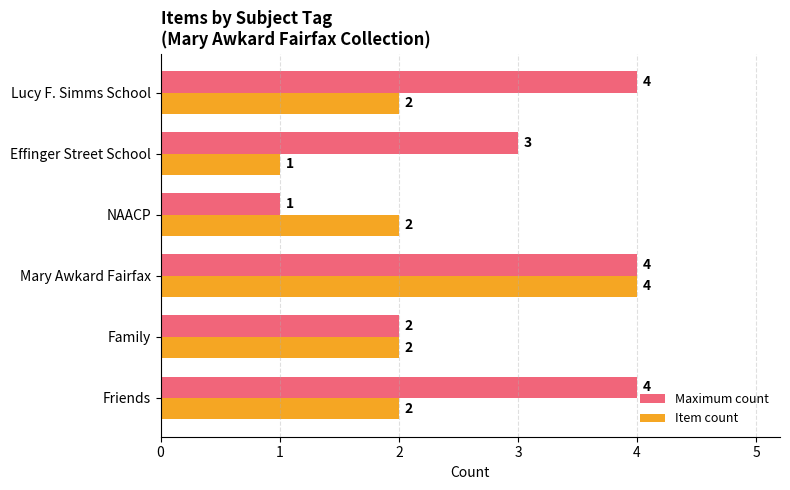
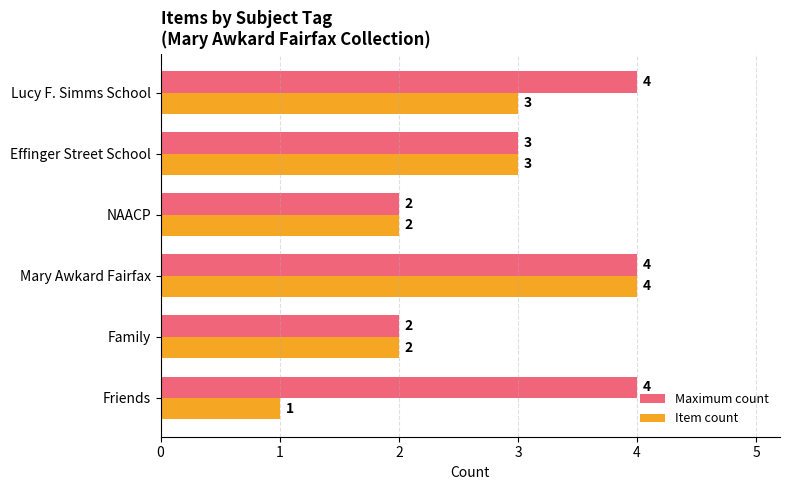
Item count, Lucy F. Simms School: 2 -> 3
Item count, Effinger Street School: 1 -> 3
Maximum count, NAACP: 1 -> 2
Item count, Friends: 2 -> 1
